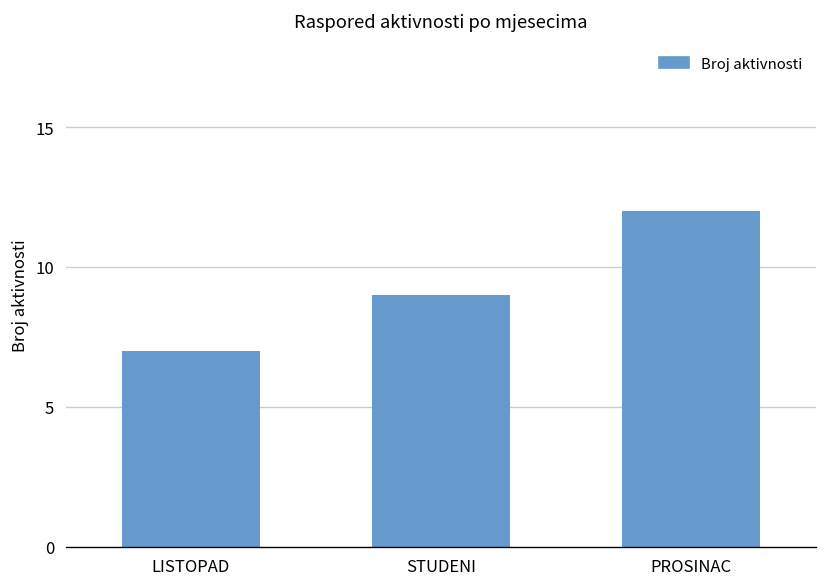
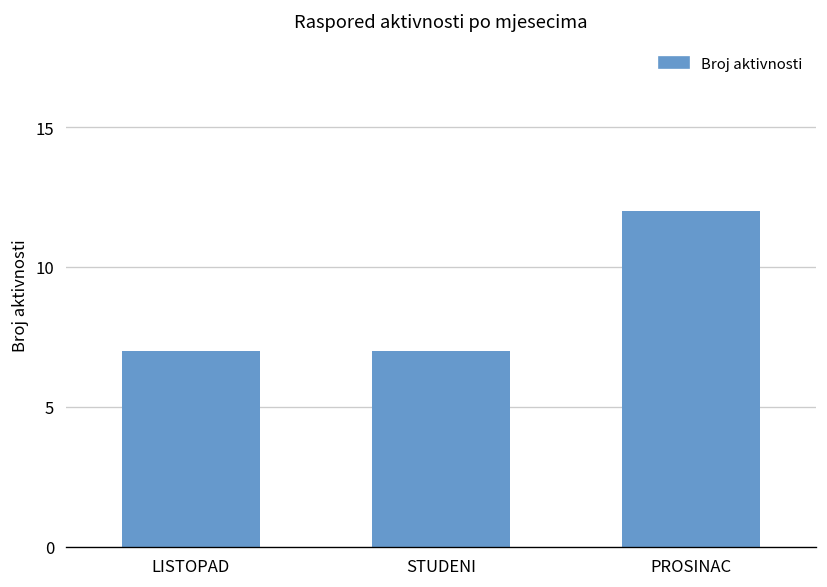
STUDENI: 9 -> 7
